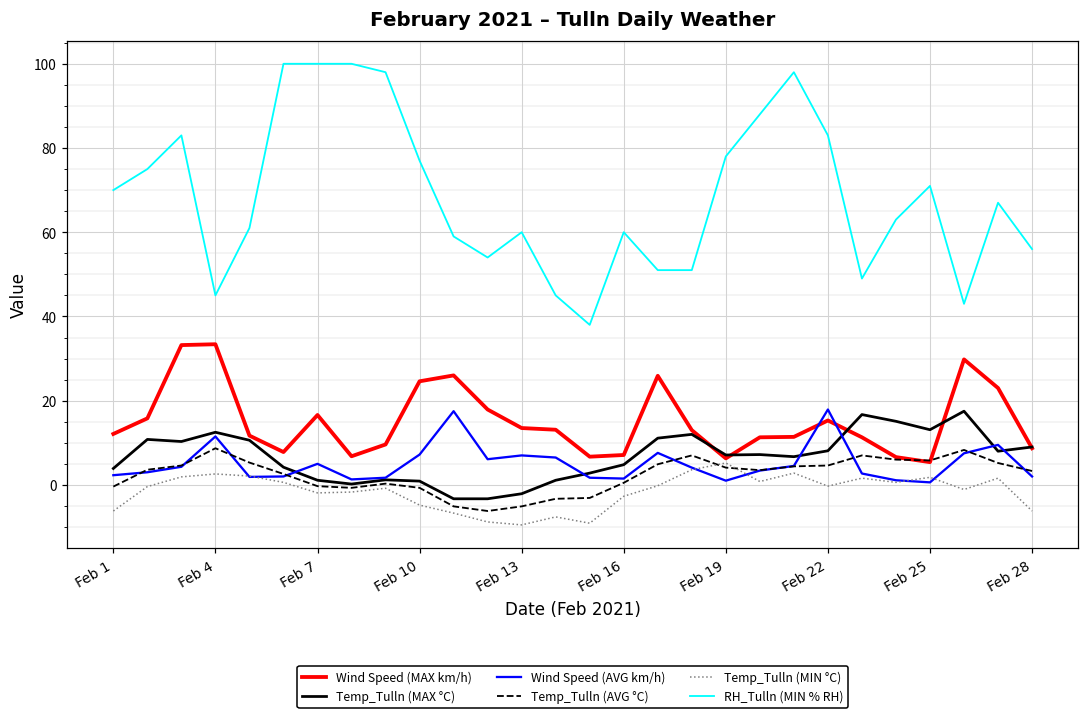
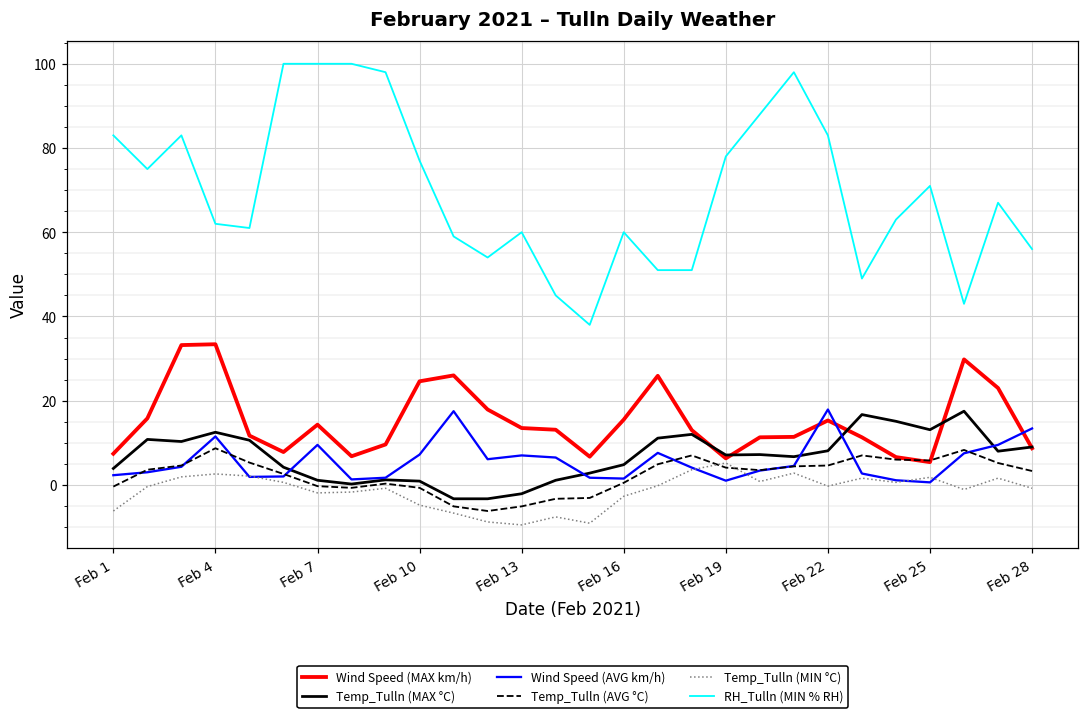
Wind Speed (MAX km/h), Feb 1: 12 -> 7
RH_Tulln (MIN % RH), Feb 1: 70 -> 83
RH_Tulln (MIN % RH), Feb 4: 45 -> 62
Wind Speed (MAX km/h), Feb 7: 17 -> 14
Wind Speed (AVG km/h), Feb 7: 5 -> 10
Wind Speed (MAX km/h), Feb 16: 7 -> 16
Wind Speed (AVG km/h), Feb 28: 2 -> 13
Temp_Tulln (MIN °C), Feb 28: -6 -> -1
